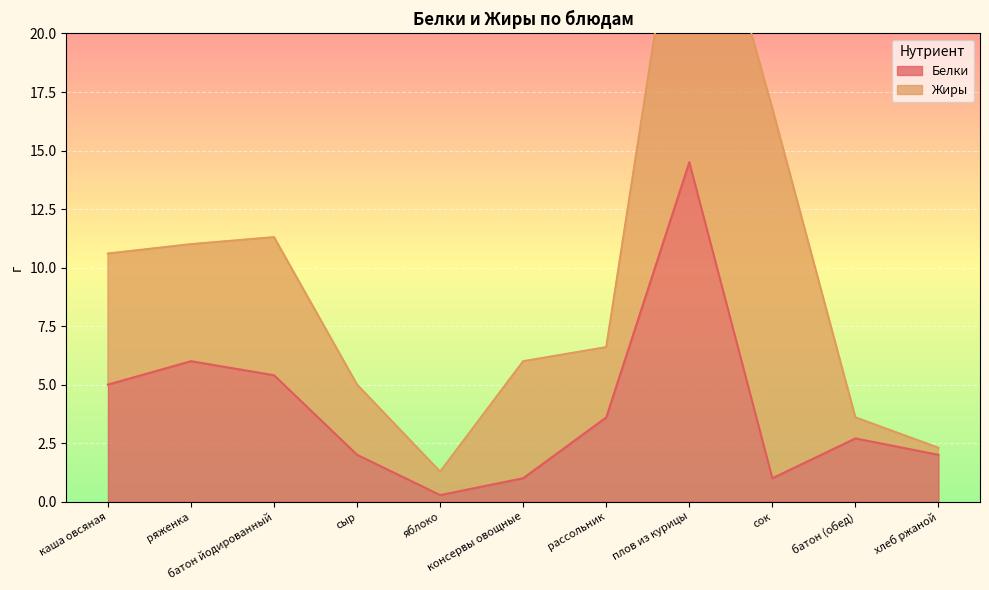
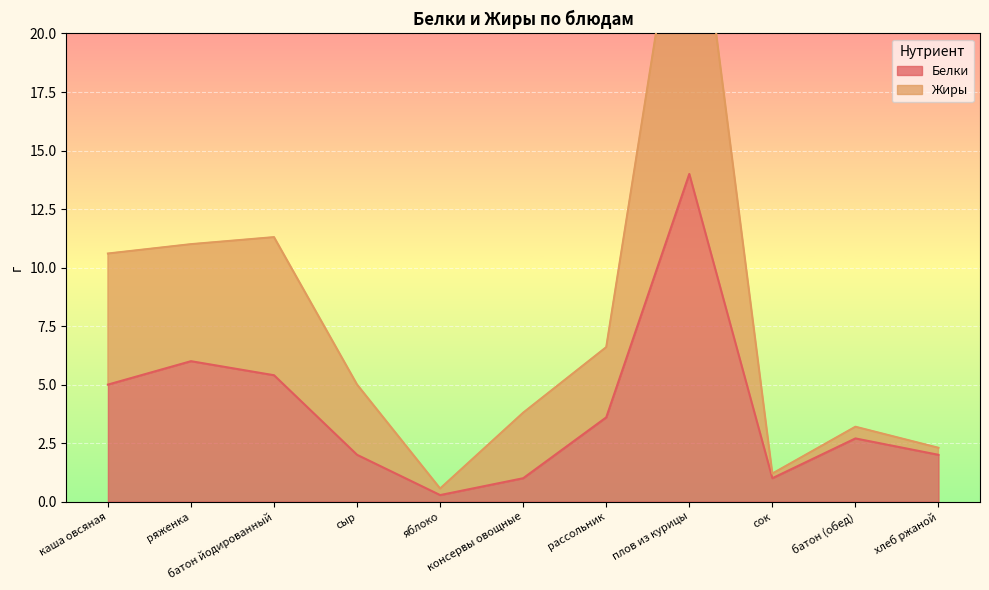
Жиры, яблоко: 1.0 -> 0.3
Жиры, консервы овощные: 5.0 -> 2.8
Белки, плов из курицы: 14.5 -> 14.0
Жиры, сок: 15.8 -> 0.2
Жиры, батон (обед): 0.9 -> 0.5
